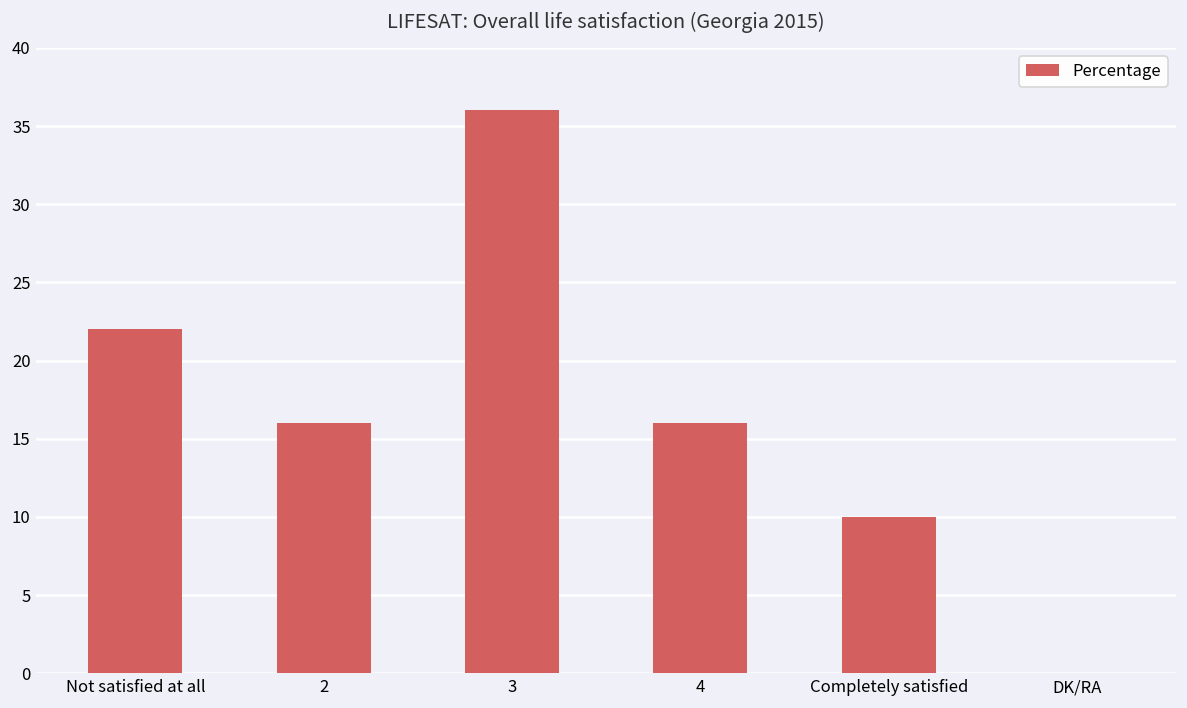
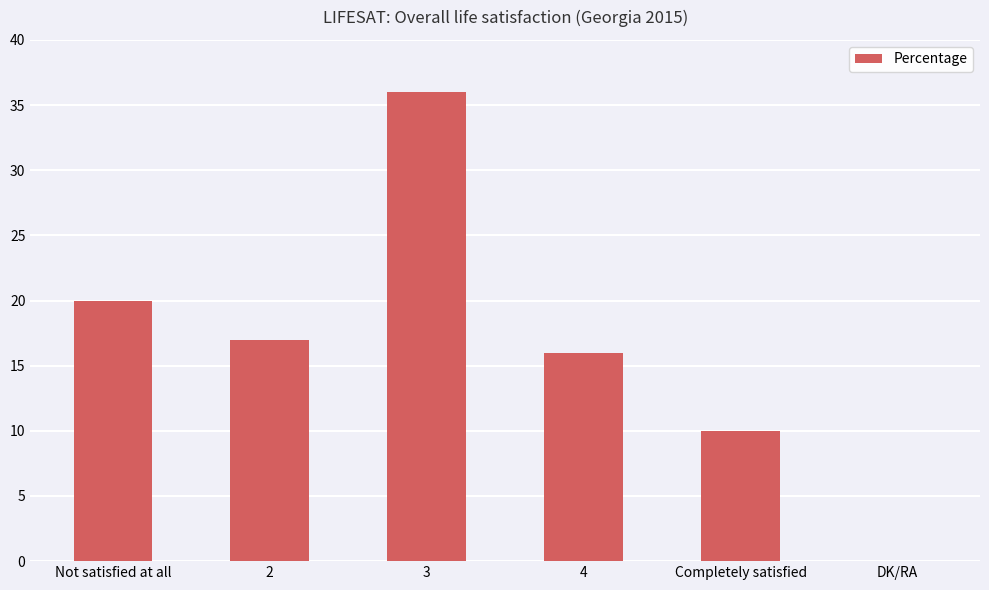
Not satisfied at all: 22 -> 20
2: 16 -> 17
